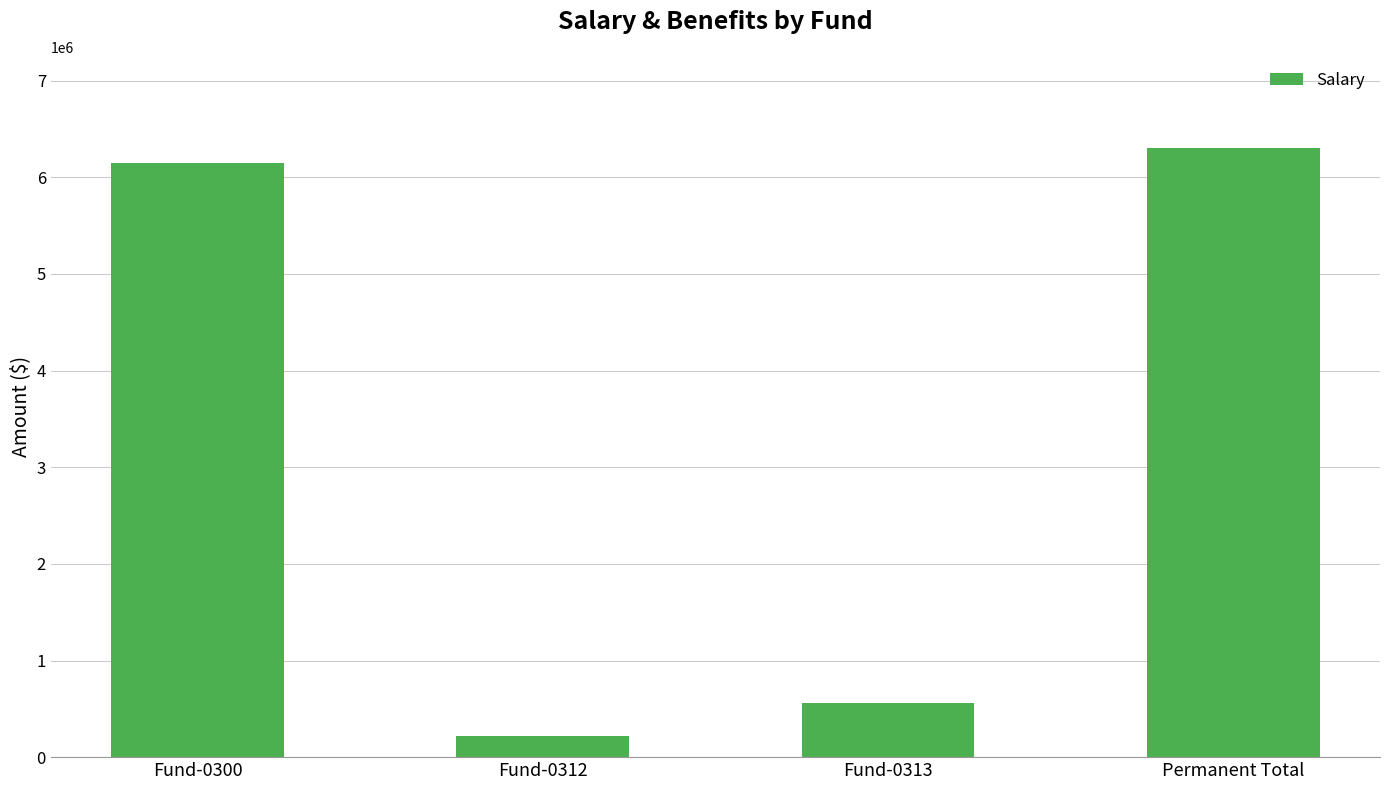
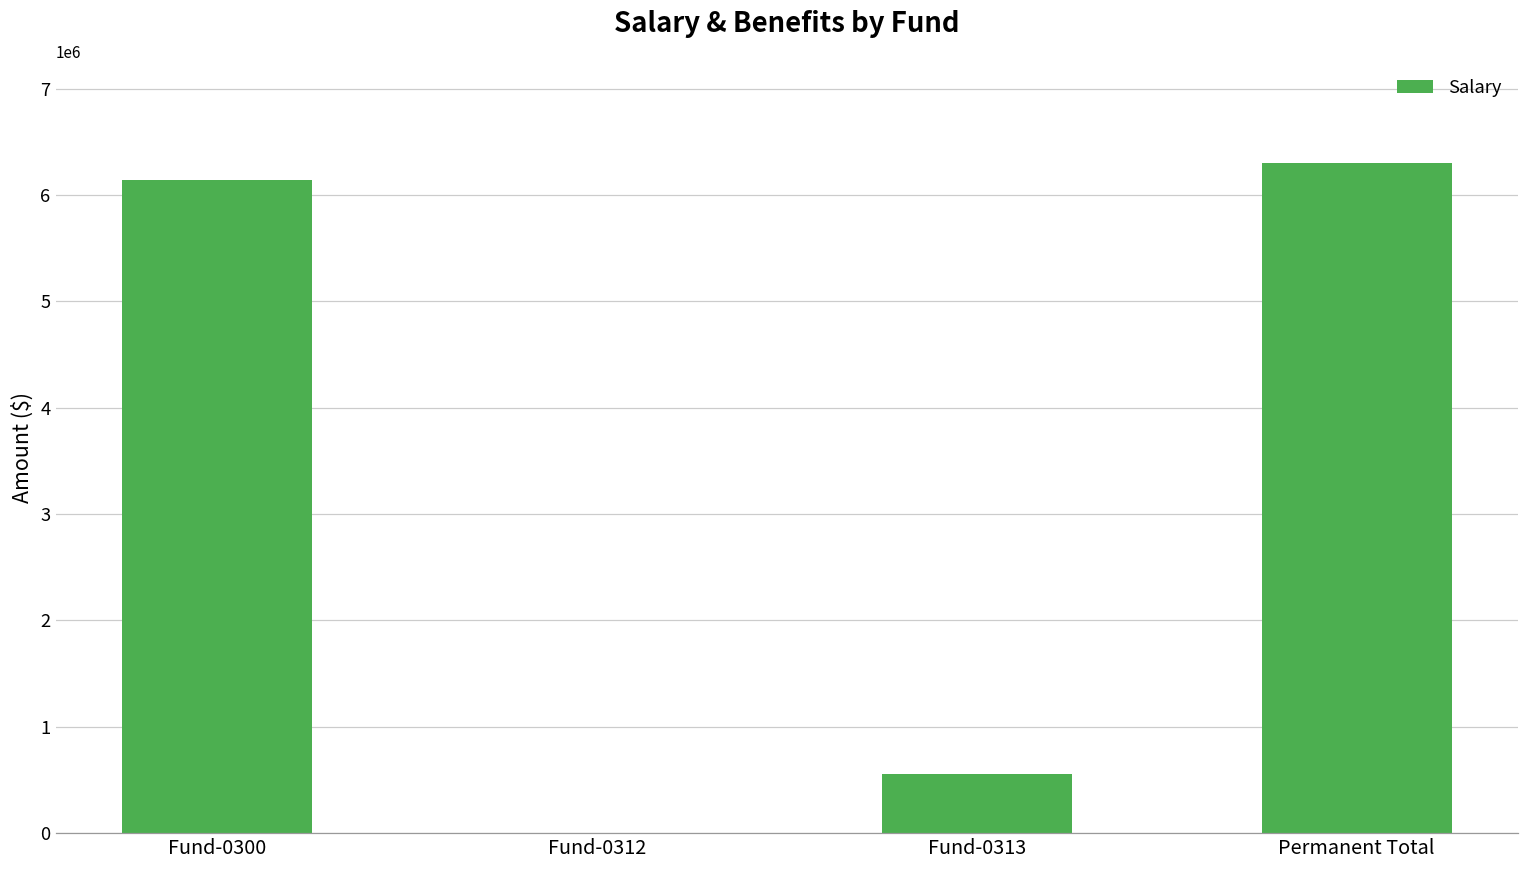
Fund-0312: 200000 -> 0
